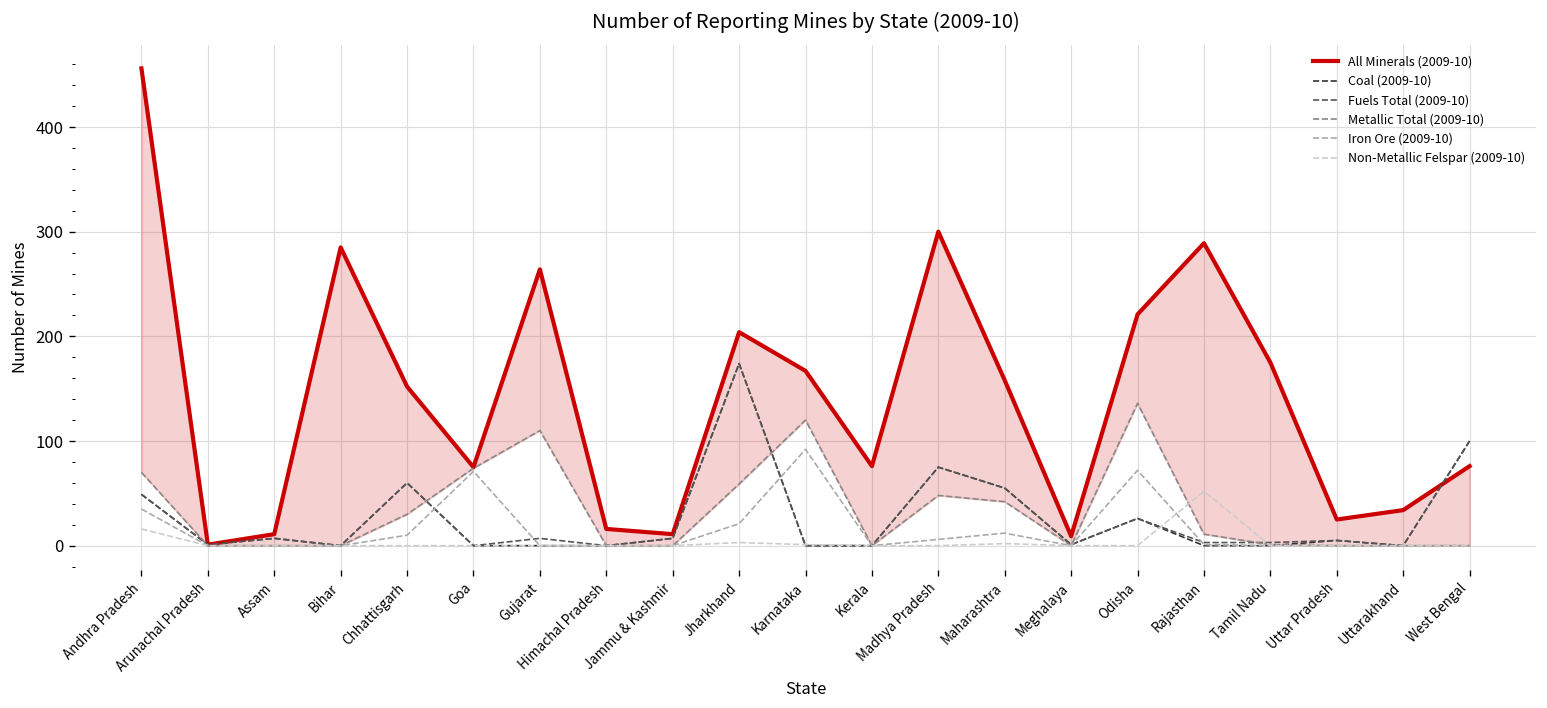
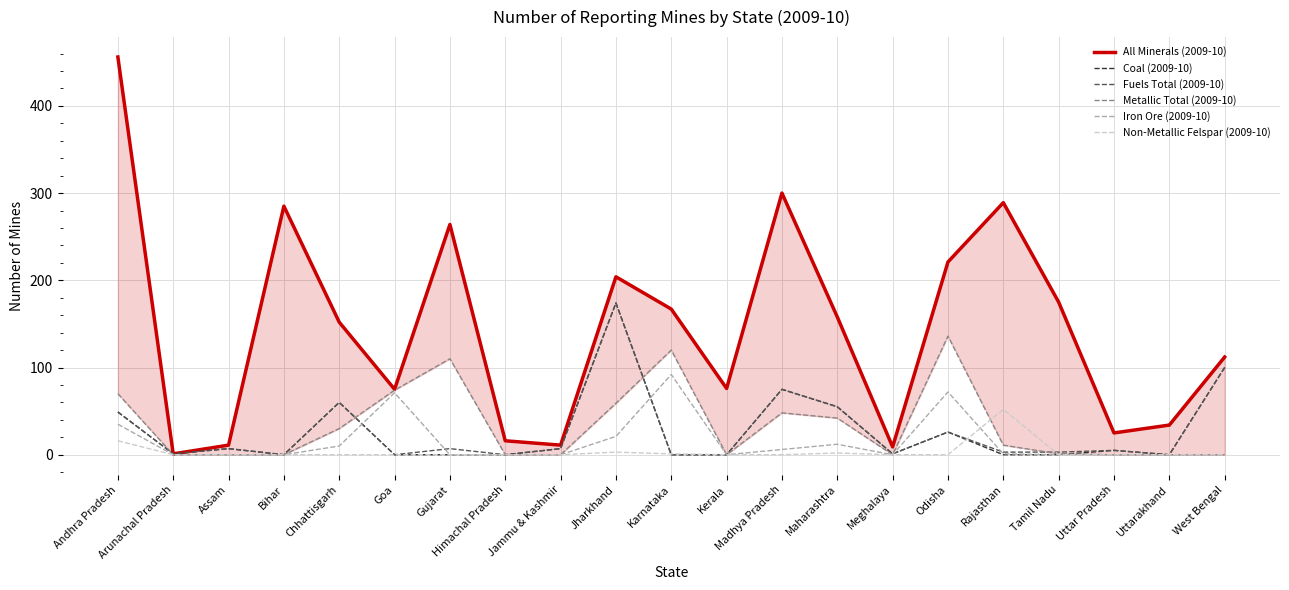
All Minerals (2009-10), West Bengal: 80 -> 110
